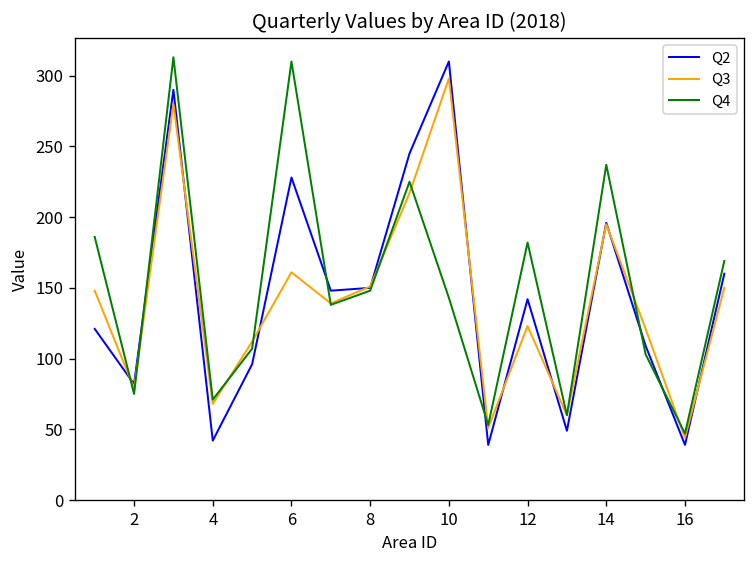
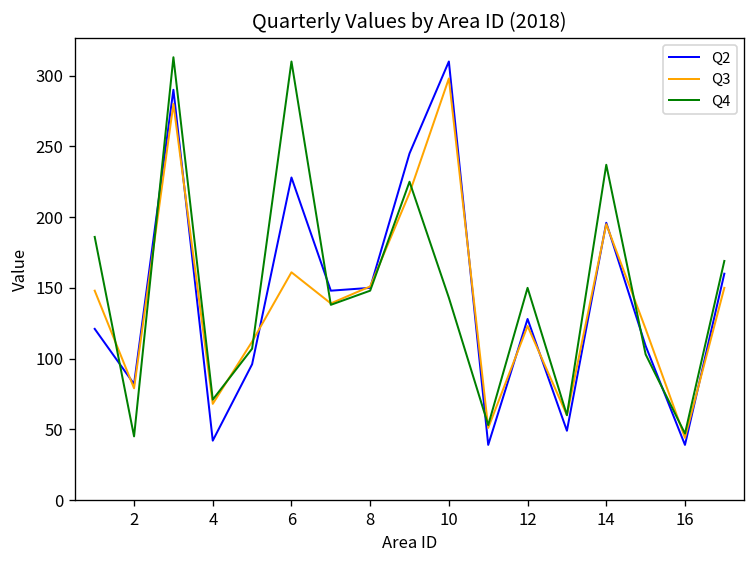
Q4, 2: 75 -> 45
Q2, 12: 142 -> 128
Q4, 12: 182 -> 150
